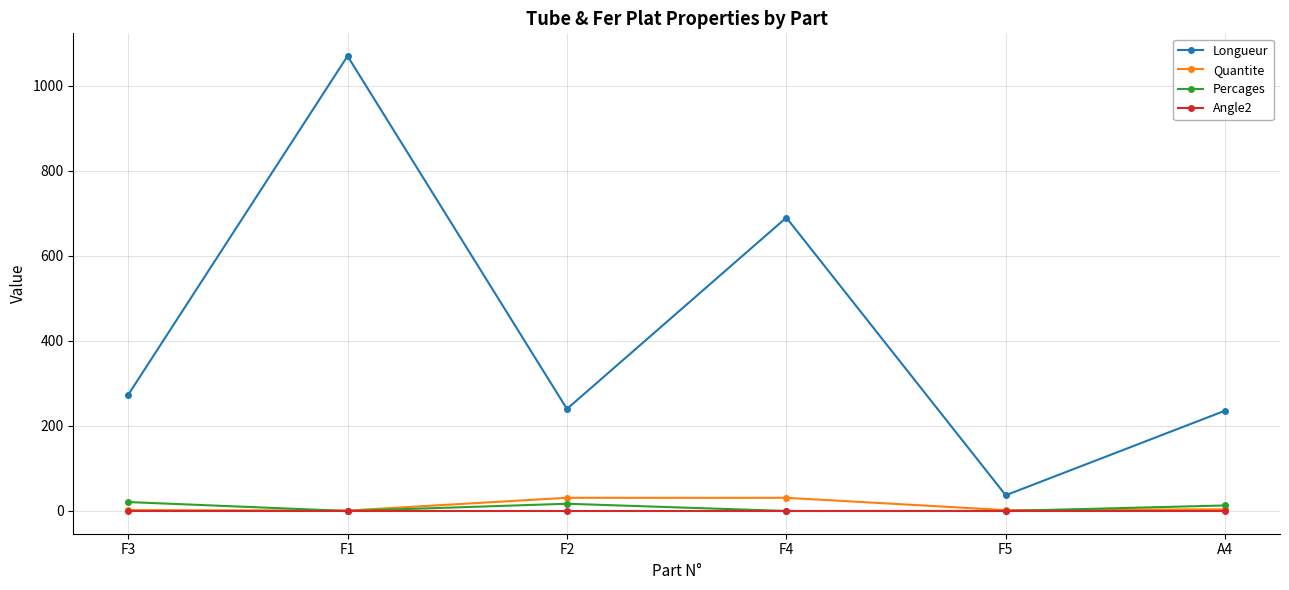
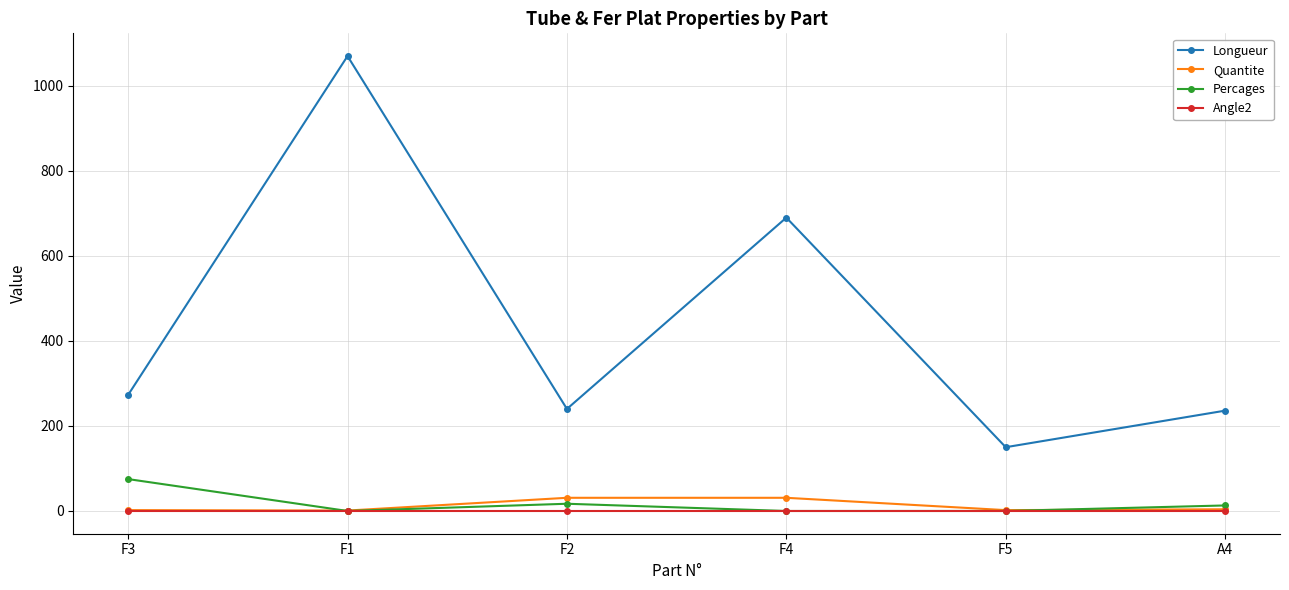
Percages, F3: 20 -> 80
Longueur, F5: 40 -> 150
